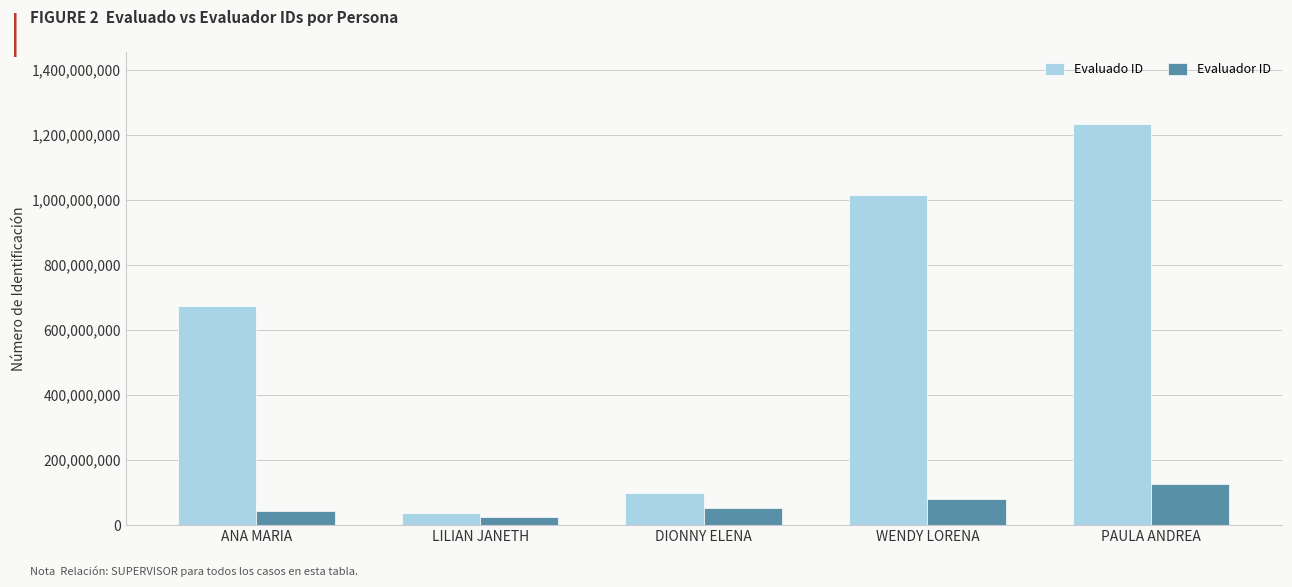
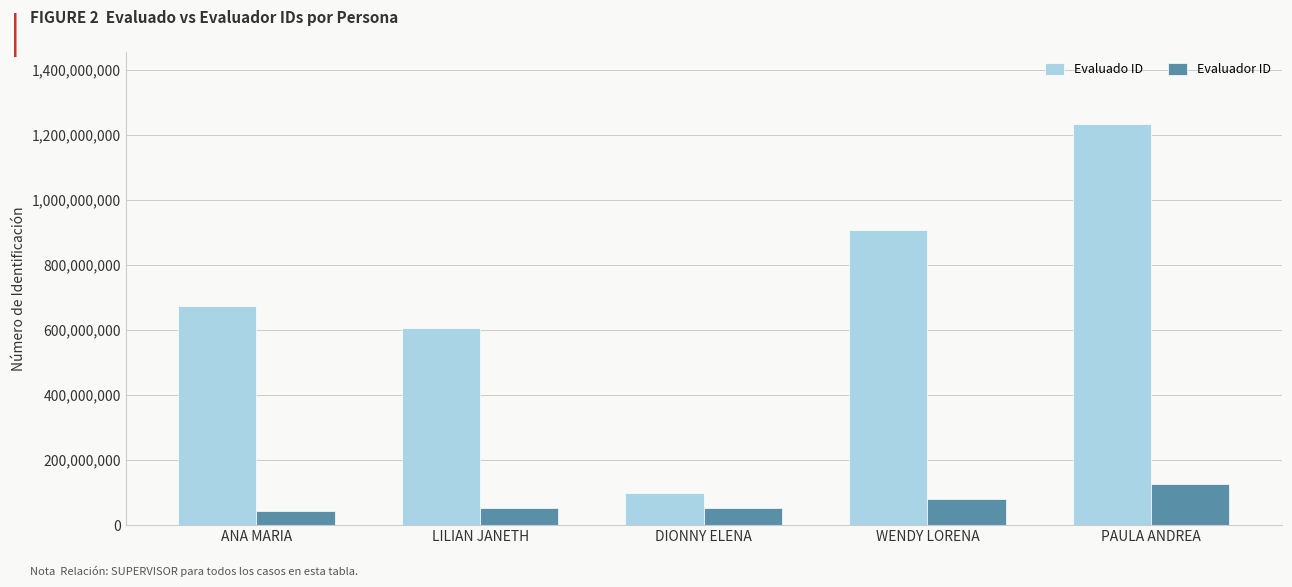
Evaluado ID, LILIAN JANETH: 40,000,000 -> 610,000,000
Evaluador ID, LILIAN JANETH: 30,000,000 -> 50,000,000
Evaluado ID, WENDY LORENA: 1,010,000,000 -> 910,000,000
